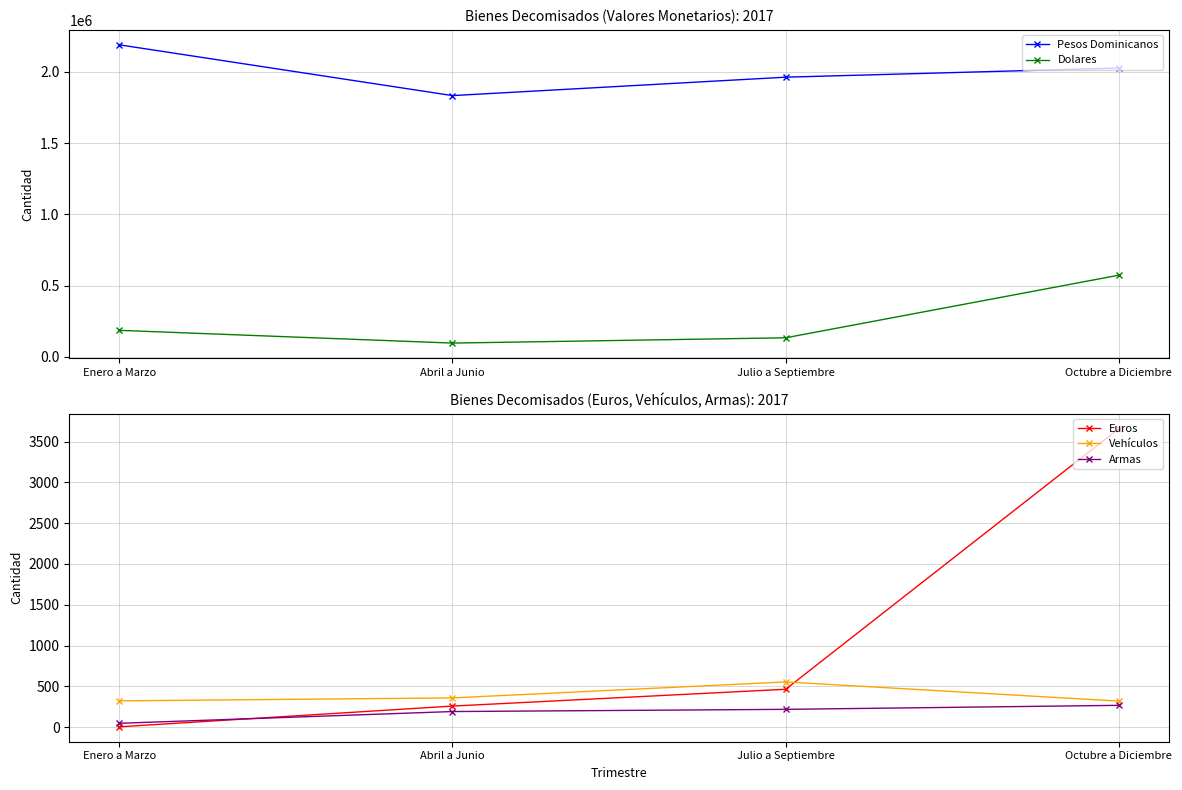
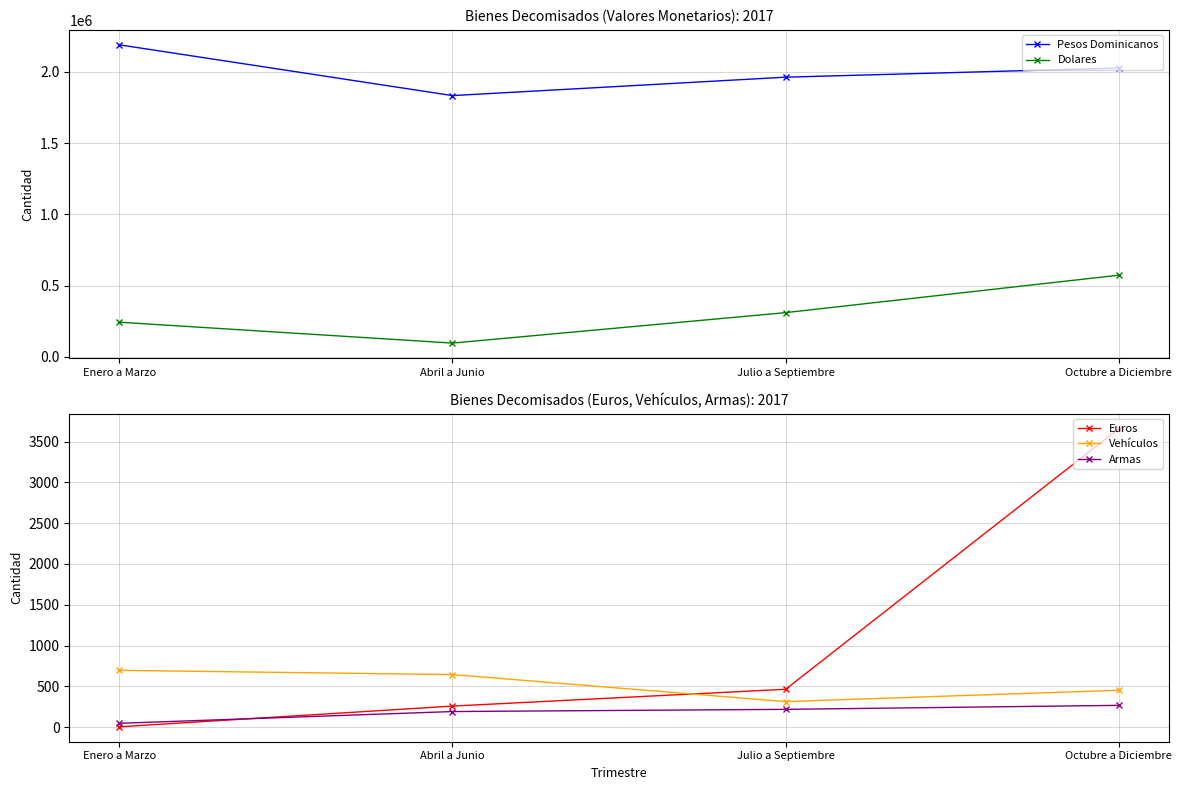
Bienes Decomisados (Valores Monetarios): 2017, Dolares, Enero a Marzo: 190000 -> 240000
Bienes Decomisados (Valores Monetarios): 2017, Dolares, Julio a Septiembre: 130000 -> 310000
Bienes Decomisados (Euros, Vehículos, Armas): 2017, Vehículos, Enero a Marzo: 300 -> 700
Bienes Decomisados (Euros, Vehículos, Armas): 2017, Vehículos, Abril a Junio: 400 -> 600
Bienes Decomisados (Euros, Vehículos, Armas): 2017, Vehículos, Julio a Septiembre: 600 -> 300
Bienes Decomisados (Euros, Vehículos, Armas): 2017, Vehículos, Octubre a Diciembre: 300 -> 500
